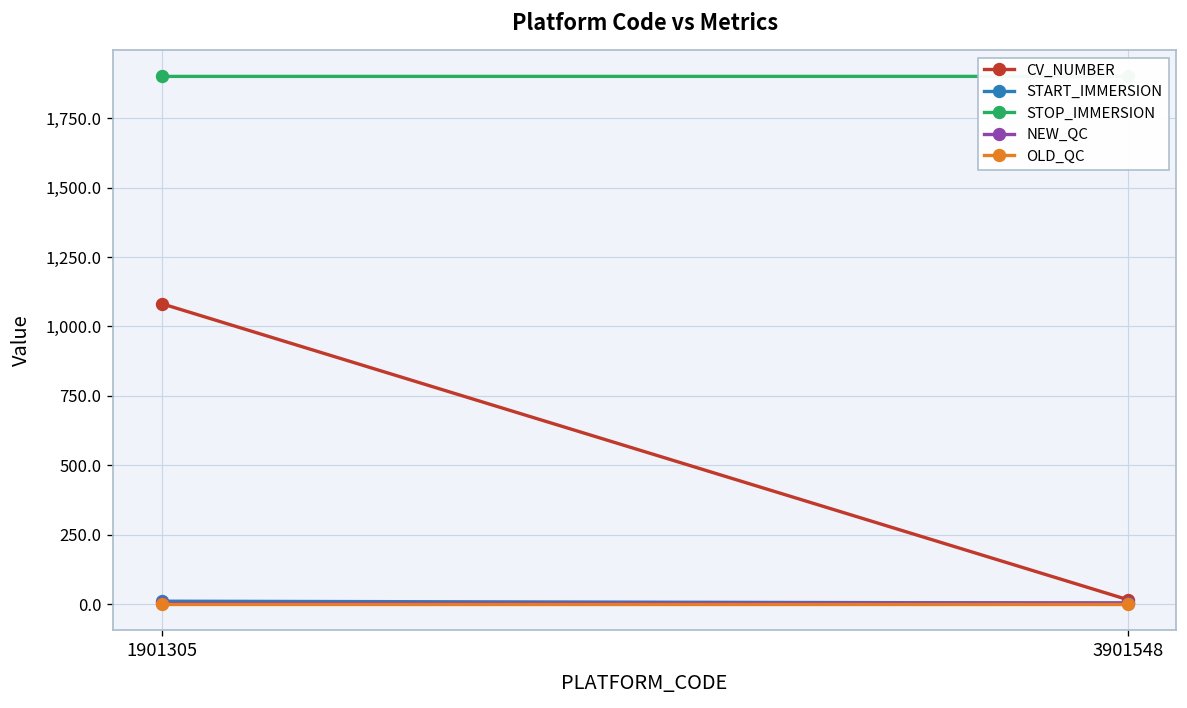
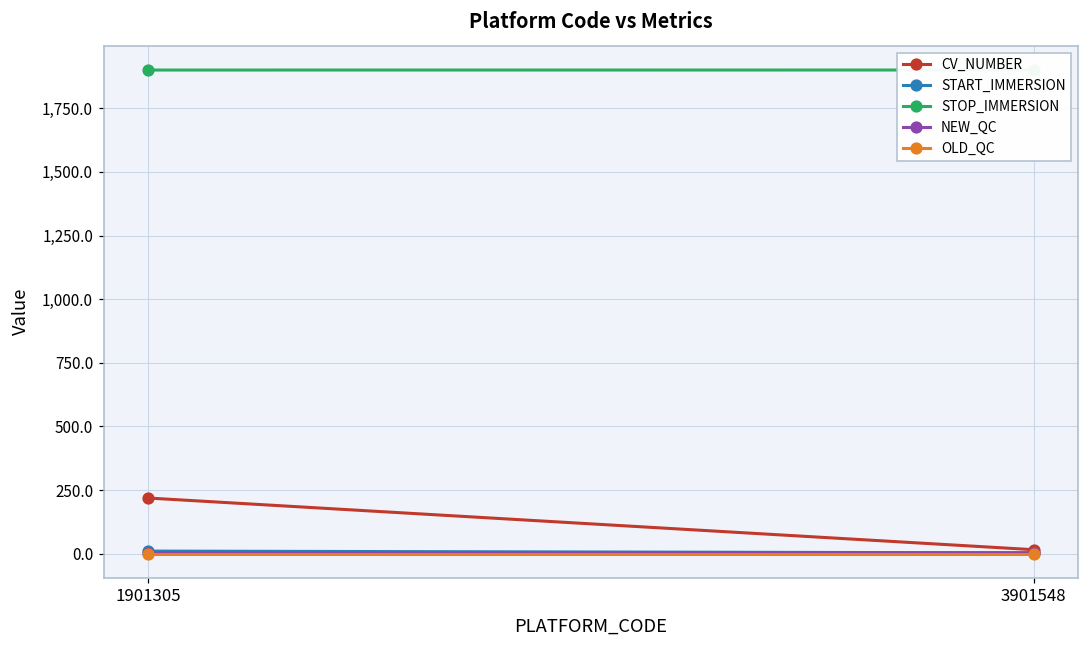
CV_NUMBER, 1901305: 1,080 -> 220
